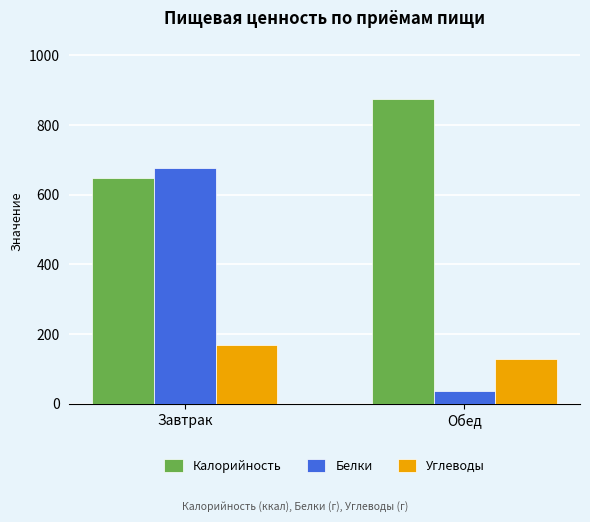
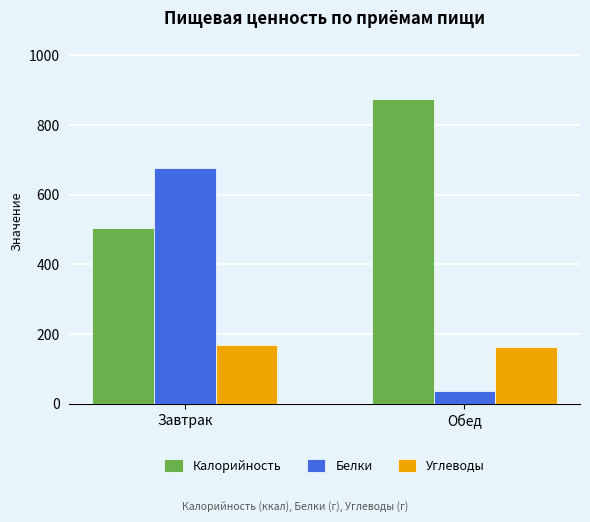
Калорийность, Завтрак: 650 -> 510
Углеводы, Обед: 130 -> 160
